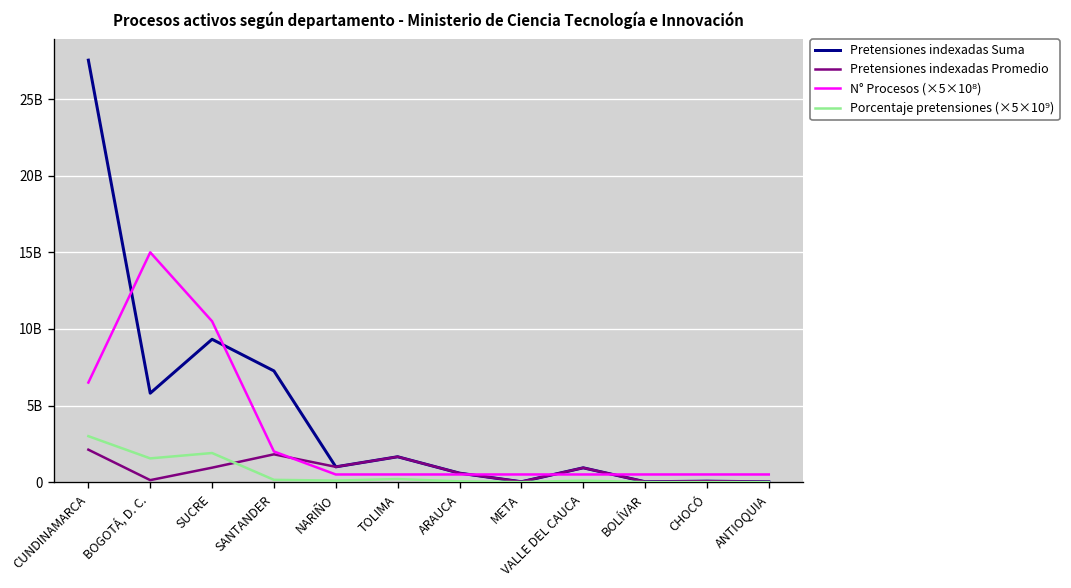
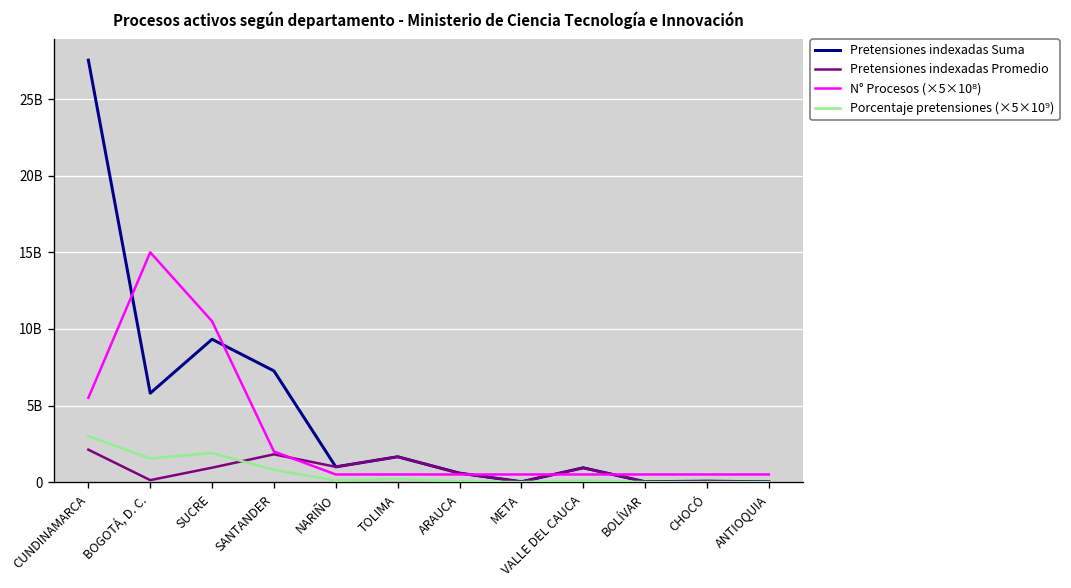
N° Procesos (×5×10⁸), CUNDINAMARCA: 6500000000 -> 5500000000
Porcentaje pretensiones (×5×10⁹), SANTANDER: 200000000 -> 800000000
